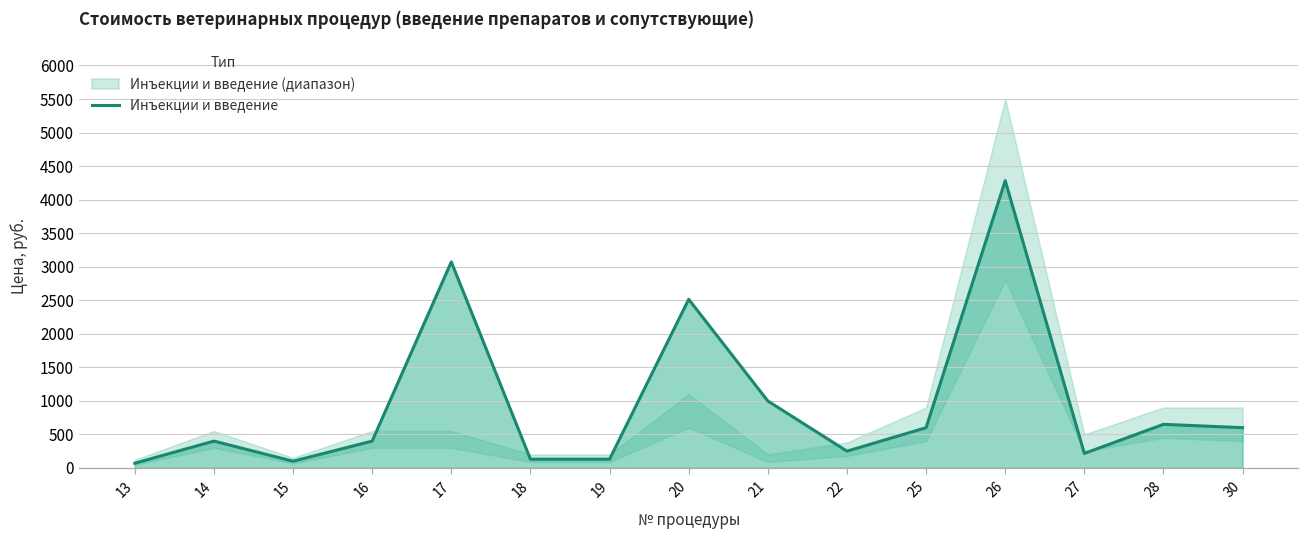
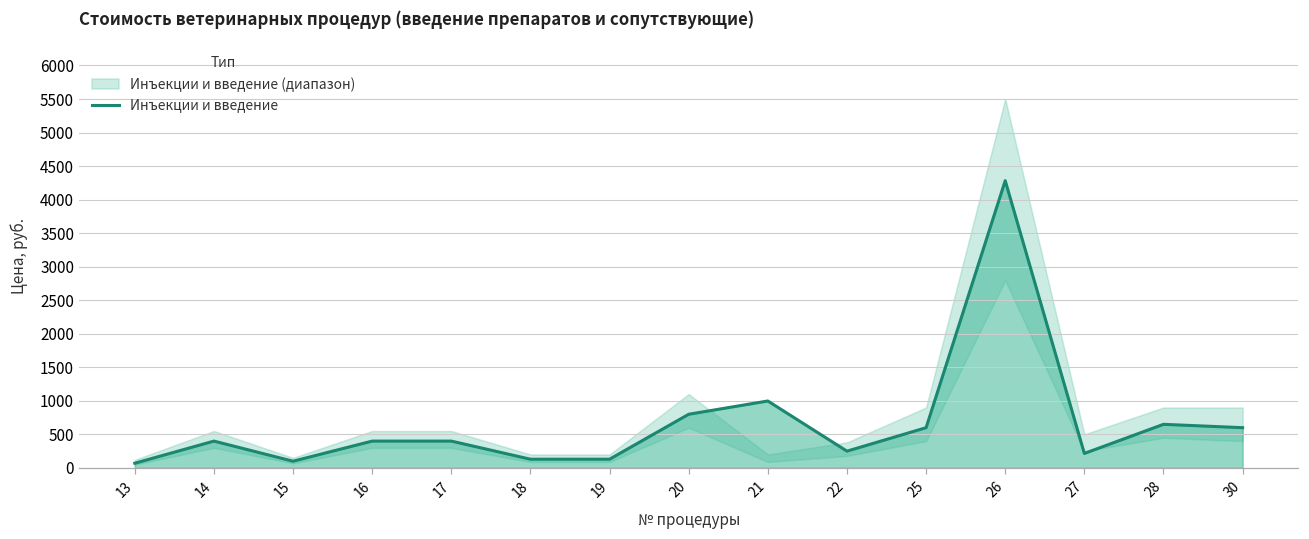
Инъекции и введение, 17: 3100 -> 400
Инъекции и введение, 20: 2500 -> 800
